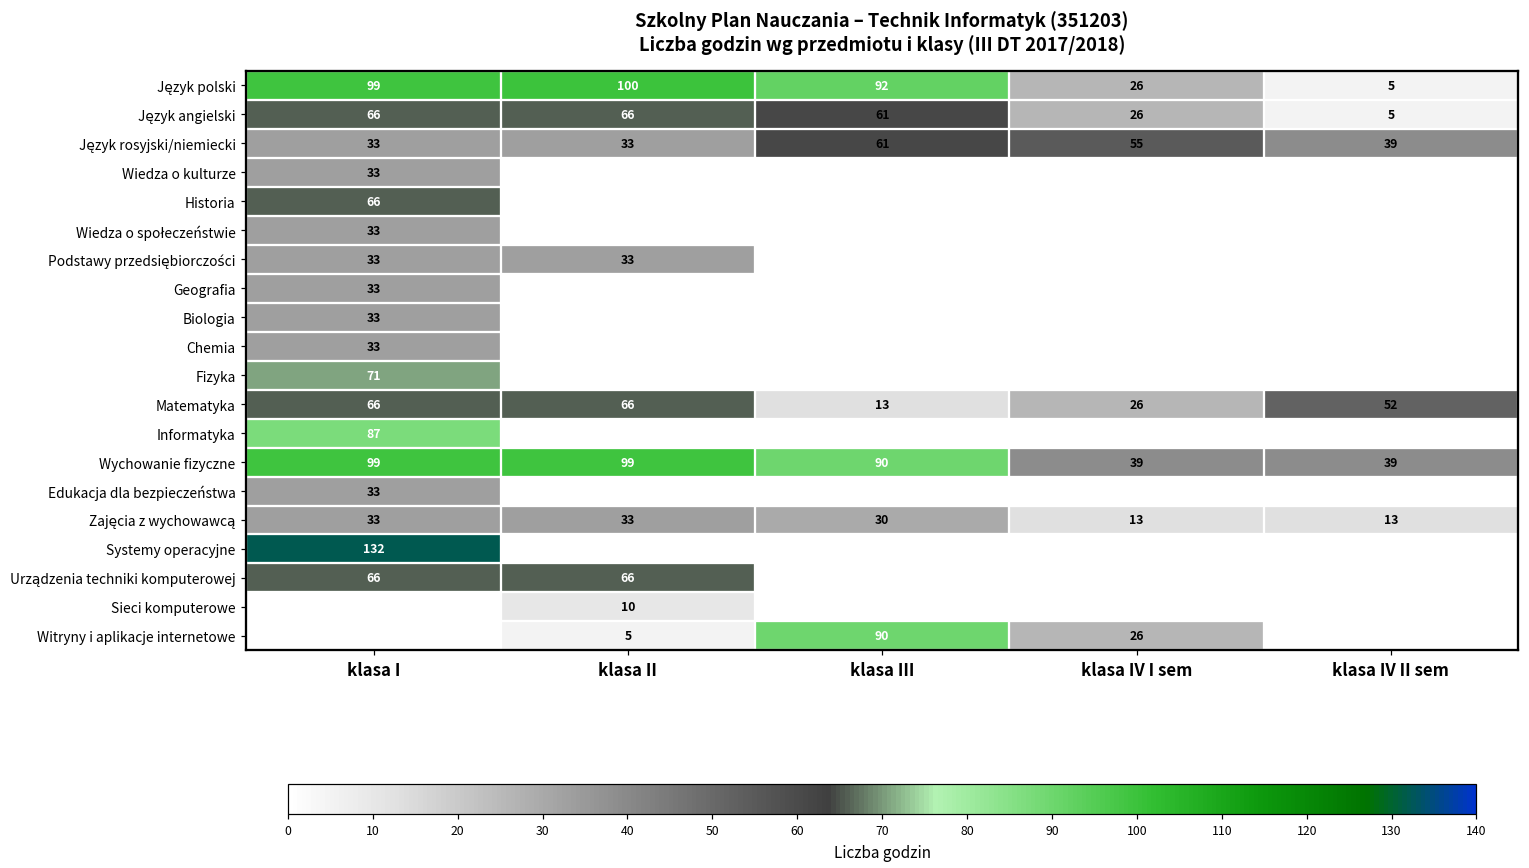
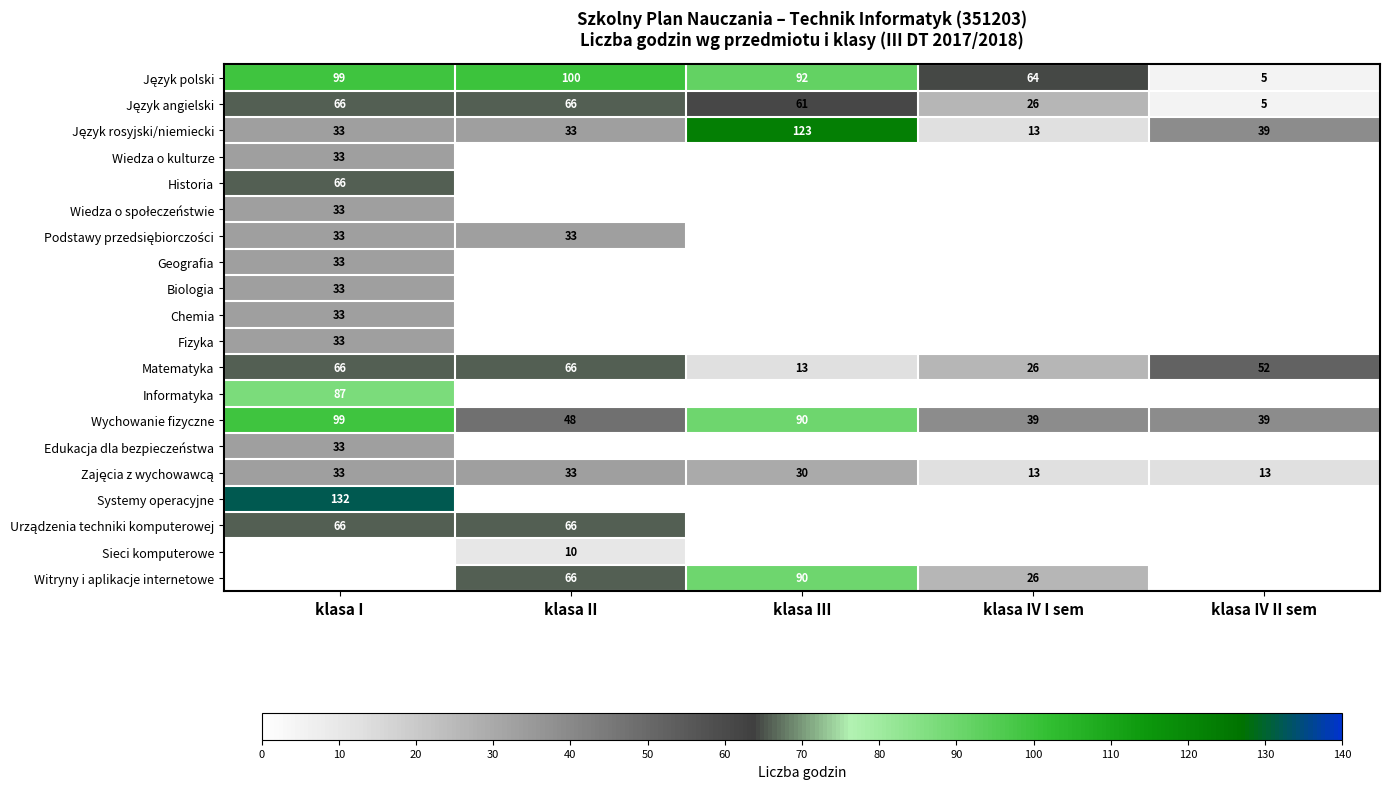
Język polski, klasa IV I sem: 26 -> 64
Język rosyjski/niemiecki, klasa III: 61 -> 123
Język rosyjski/niemiecki, klasa IV I sem: 55 -> 13
Fizyka, klasa I: 71 -> 33
Wychowanie fizyczne, klasa II: 99 -> 48
Witryny i aplikacje internetowe, klasa II: 5 -> 66
